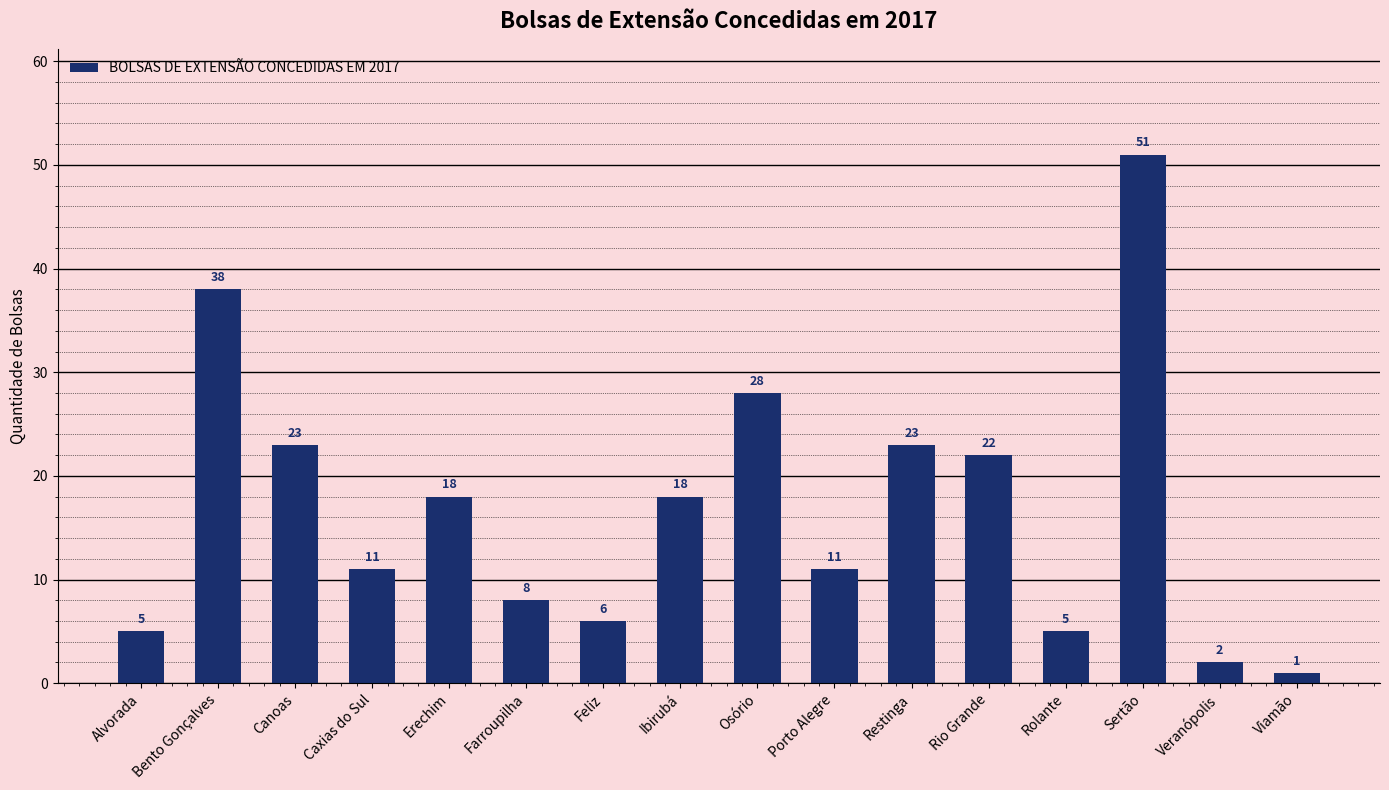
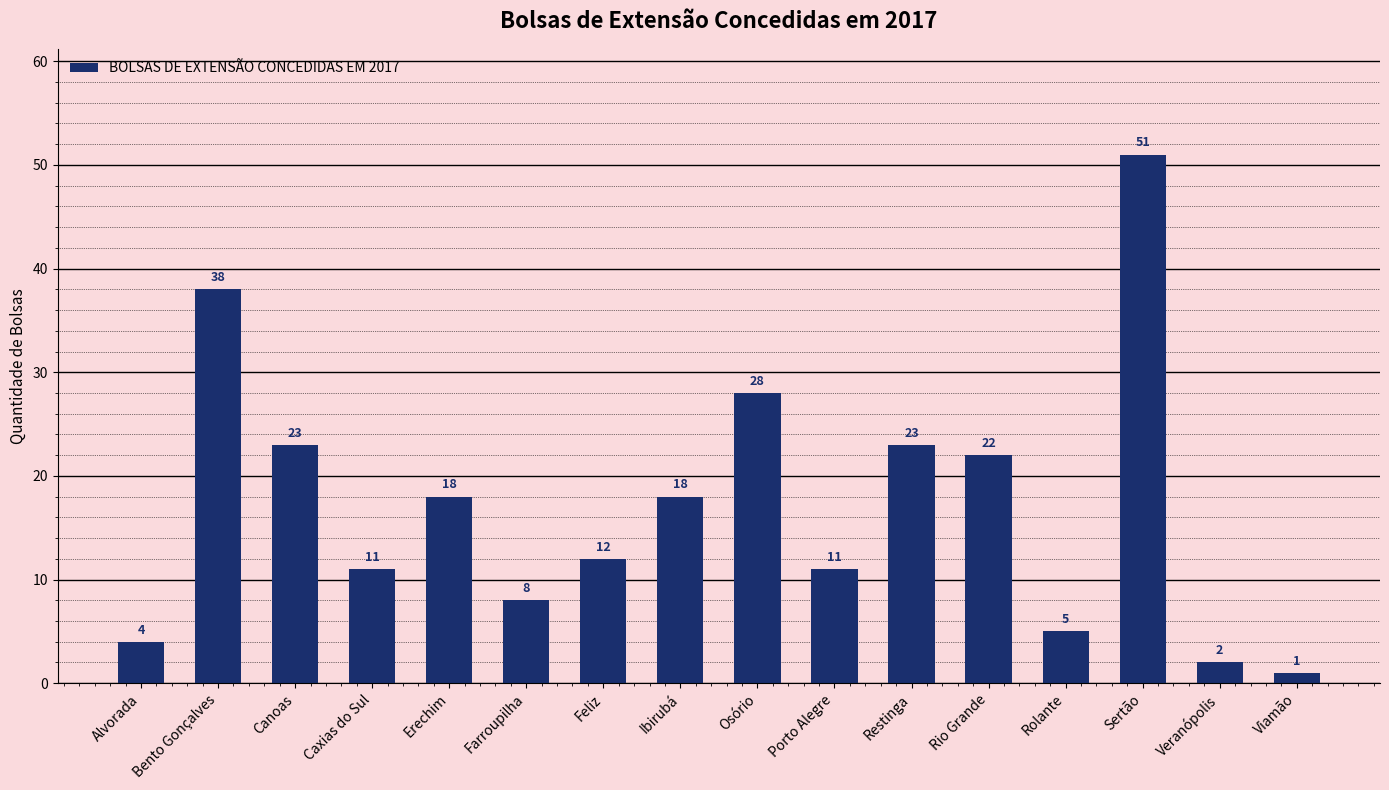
Alvorada: 5 -> 4
Feliz: 6 -> 12
